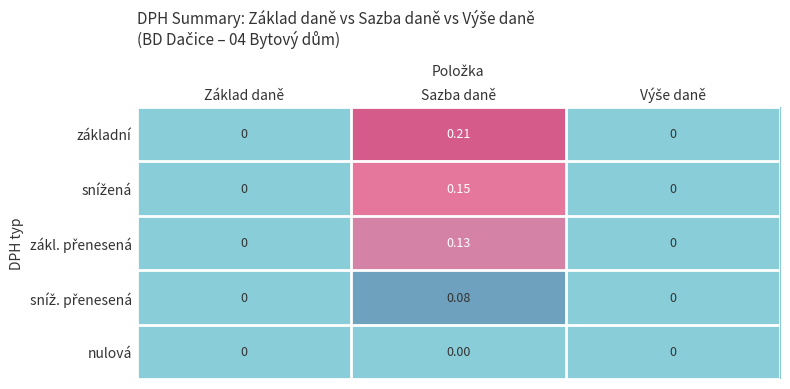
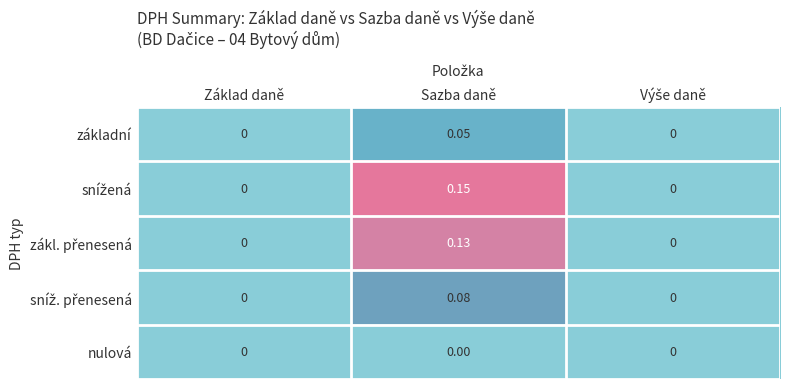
základní, Sazba daně: 0.21 -> 0.05
